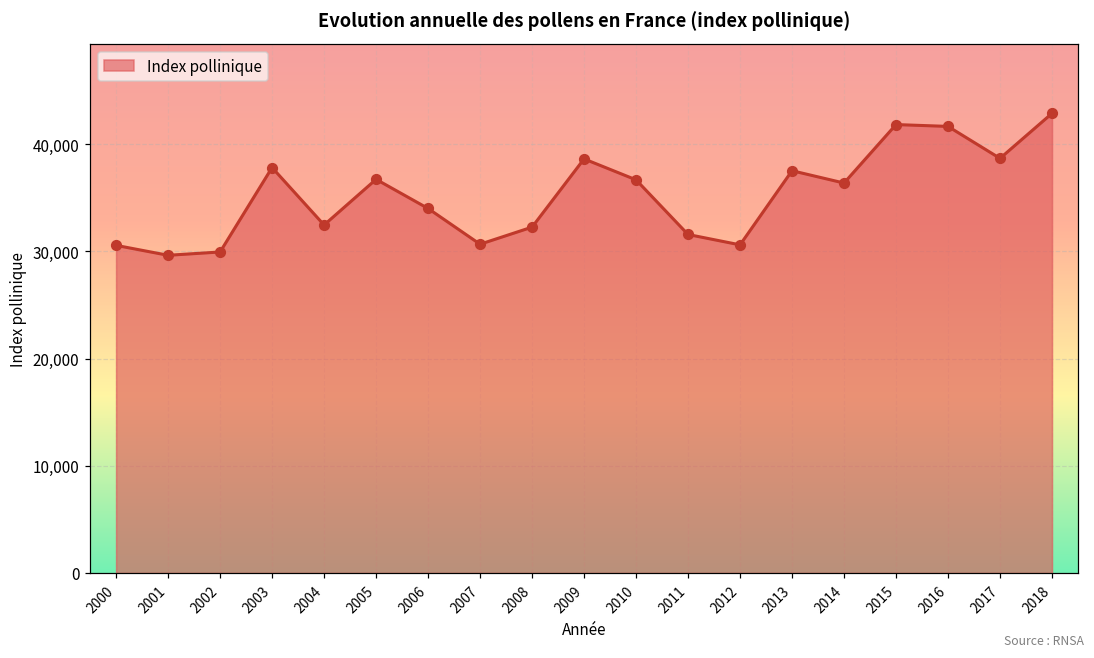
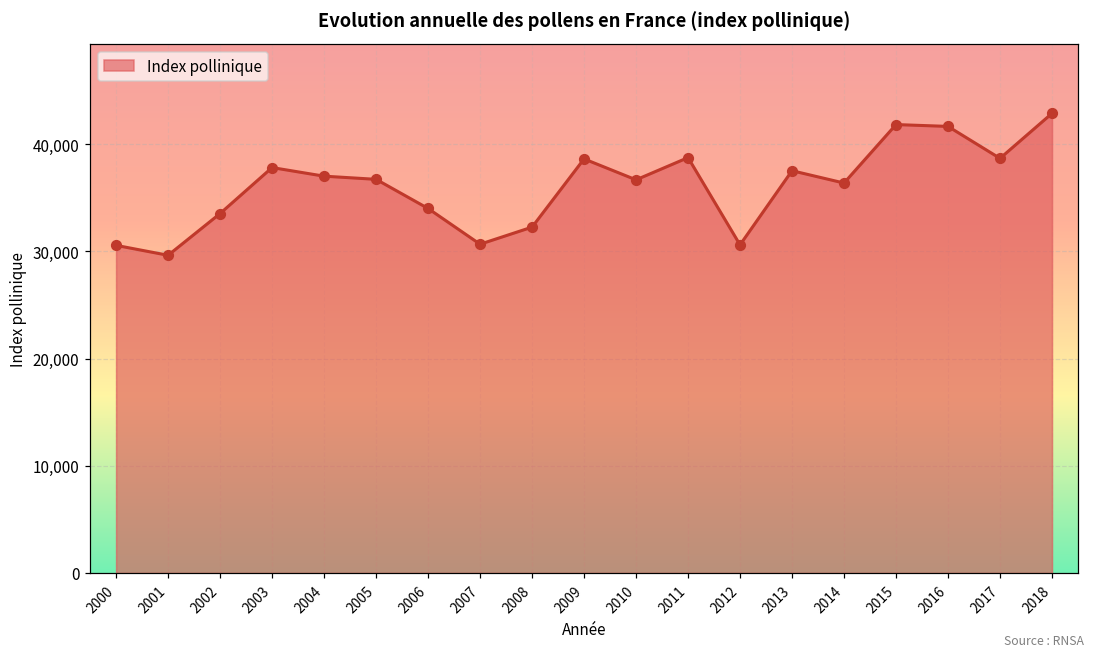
2002: 30,000 -> 34,000
2004: 32,000 -> 37,000
2011: 32,000 -> 39,000
